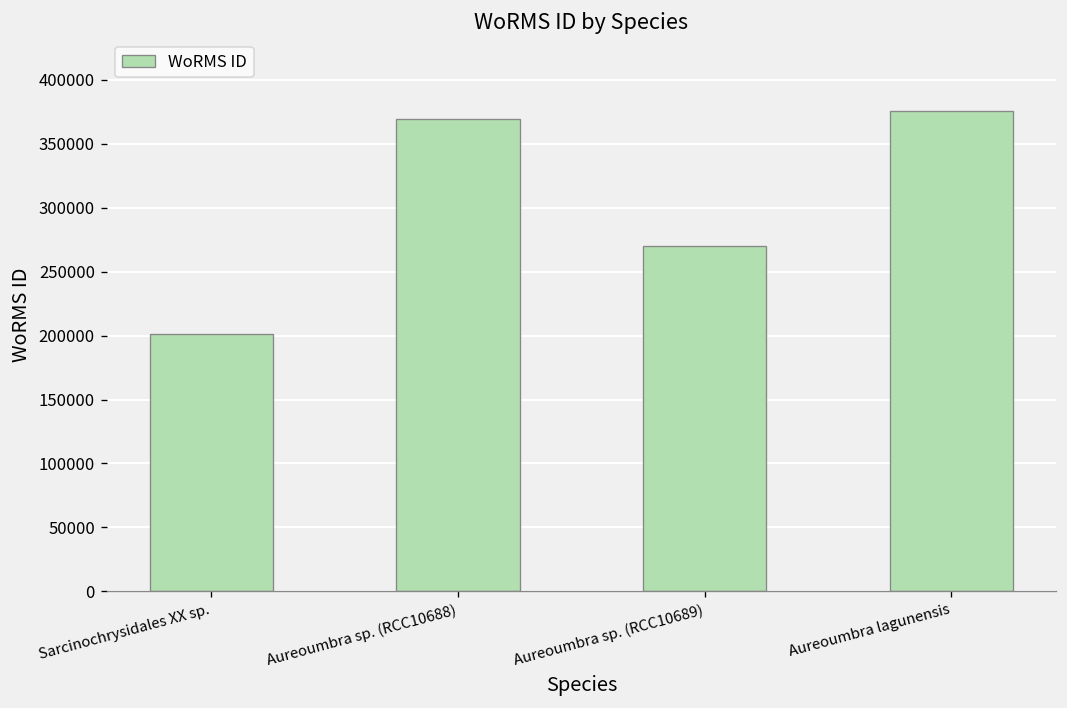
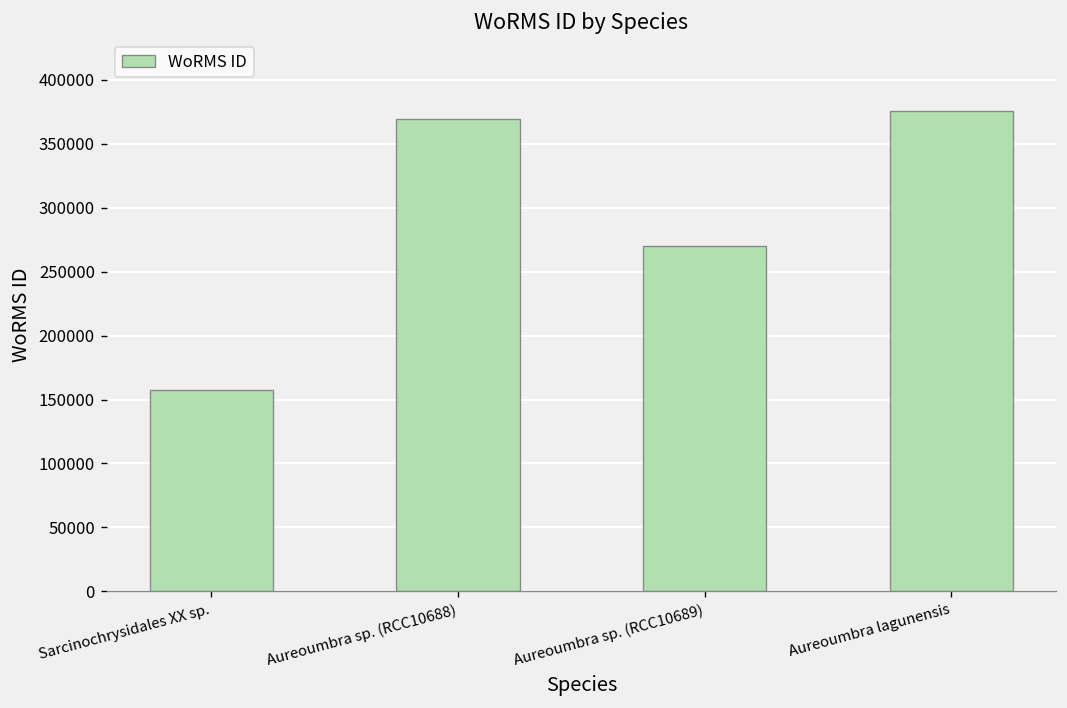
Sarcinochrysidales XX sp.: 201000 -> 157000
